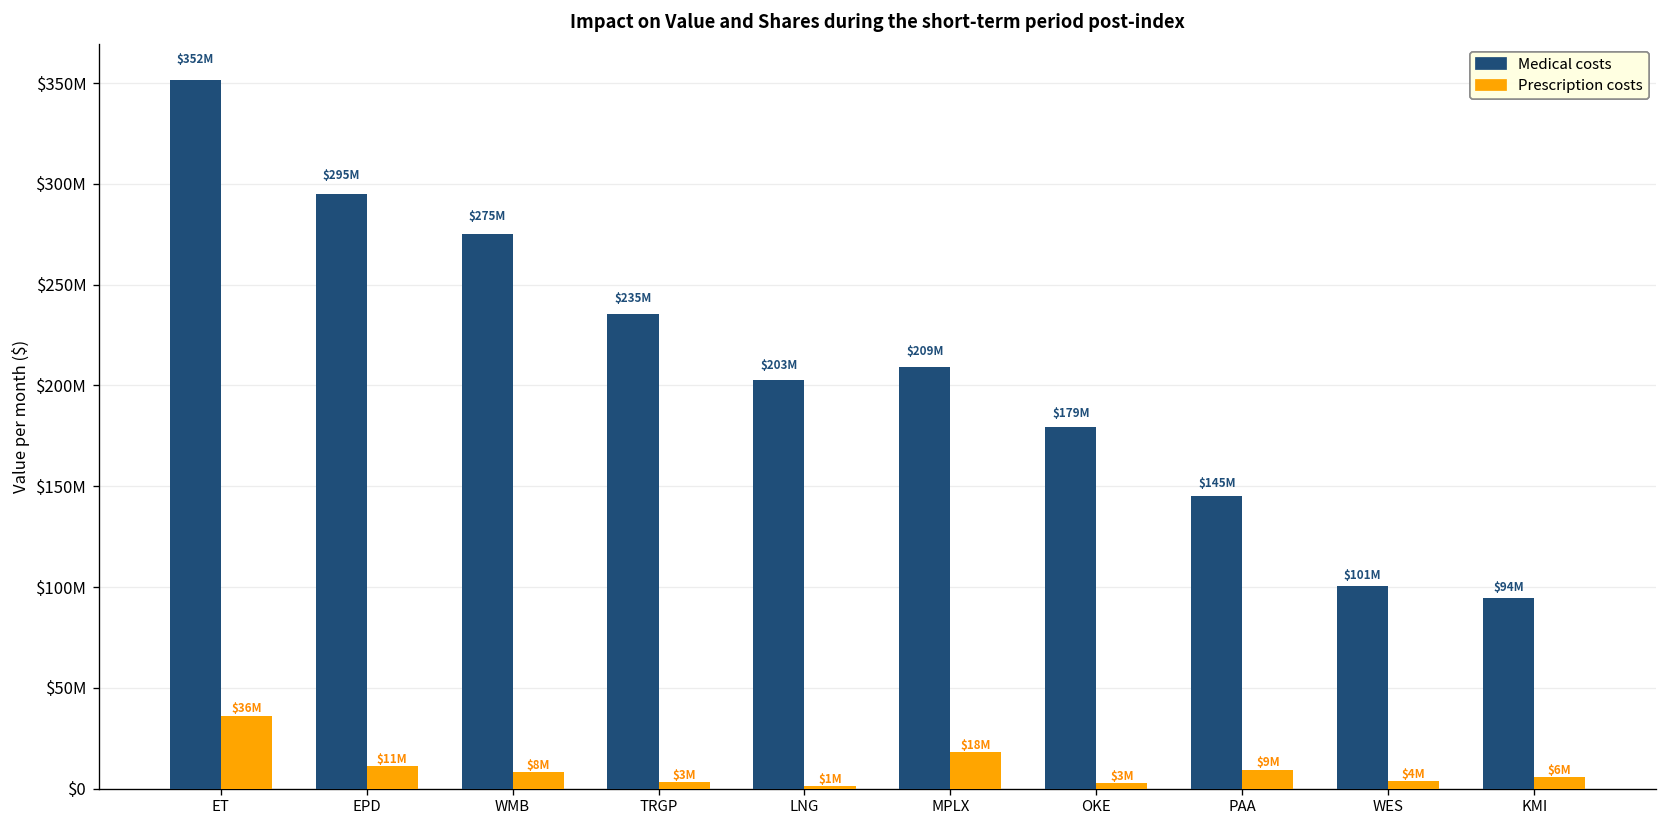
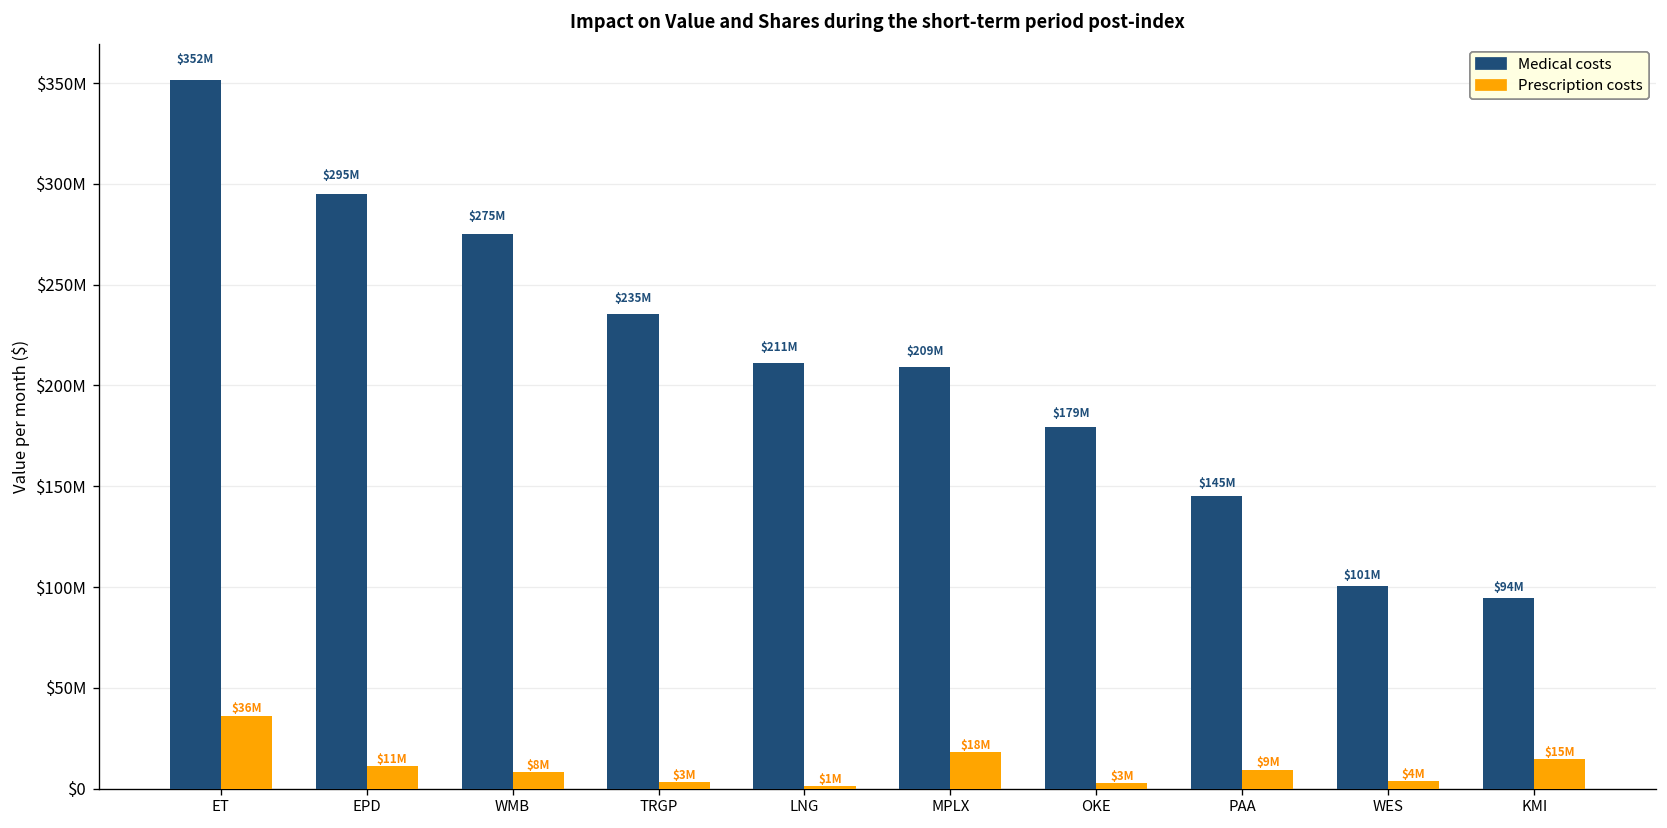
Medical costs, LNG: $203M -> $211M
Prescription costs, KMI: $6M -> $15M
